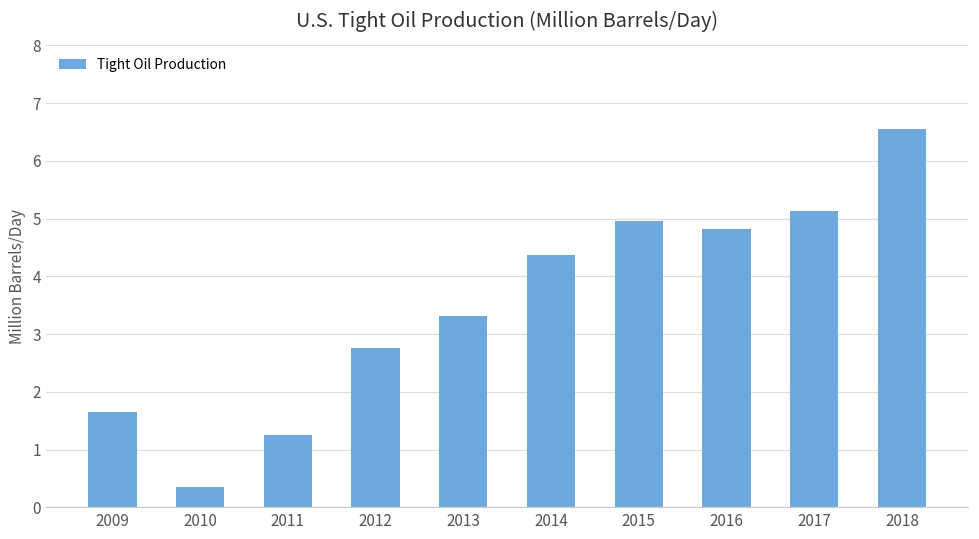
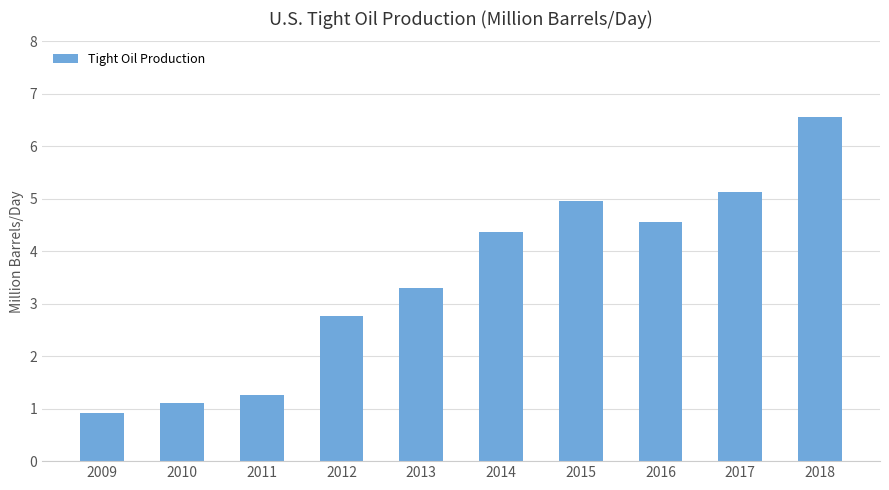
2009: 1.7 -> 0.9
2010: 0.3 -> 1.1
2016: 4.8 -> 4.6
